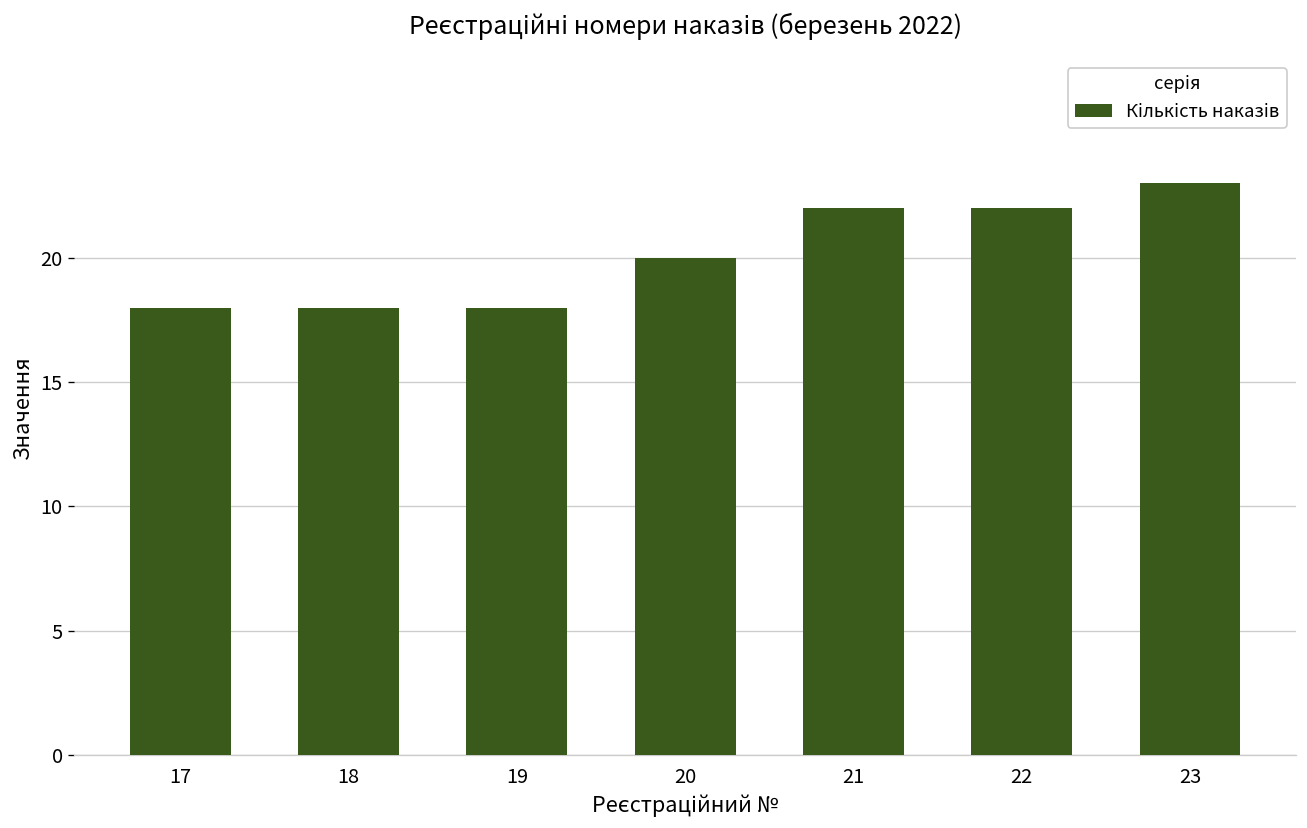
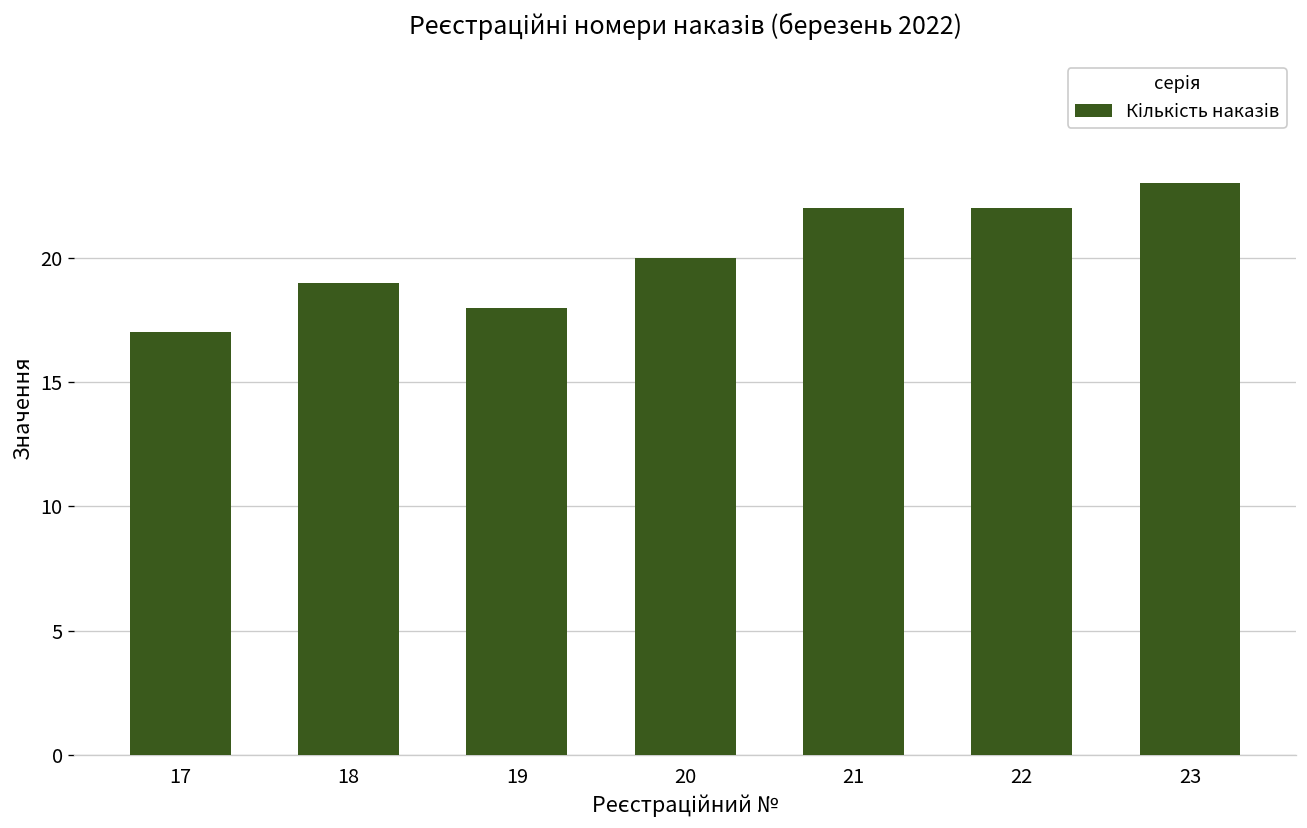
17: 18 -> 17
18: 18 -> 19
